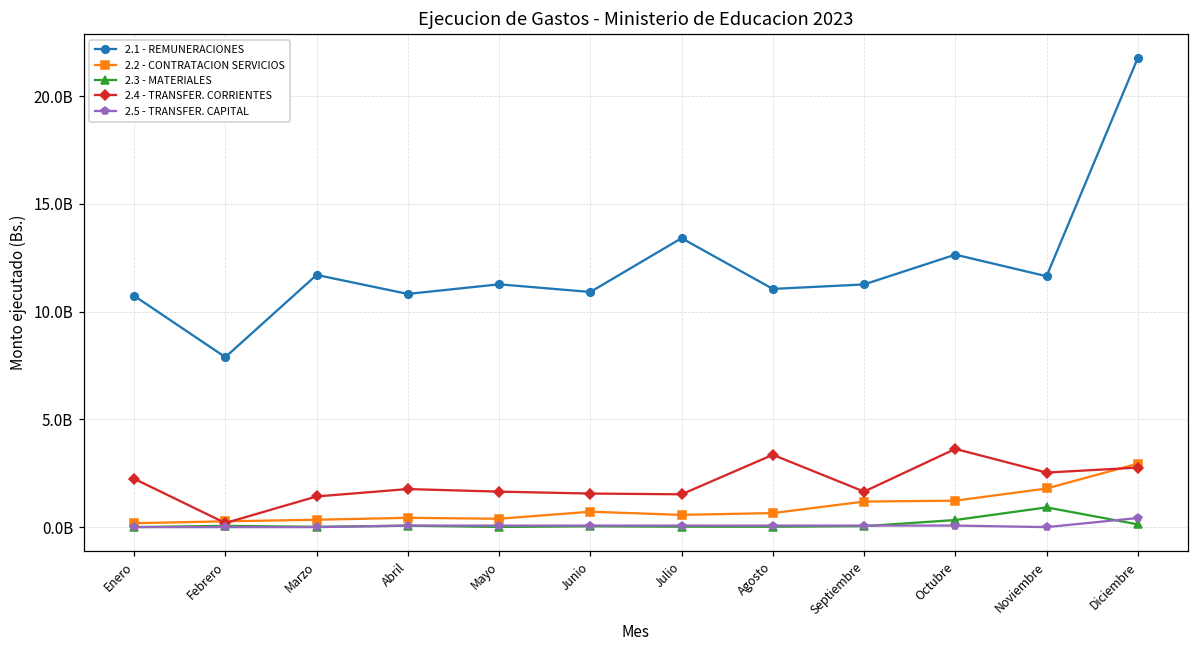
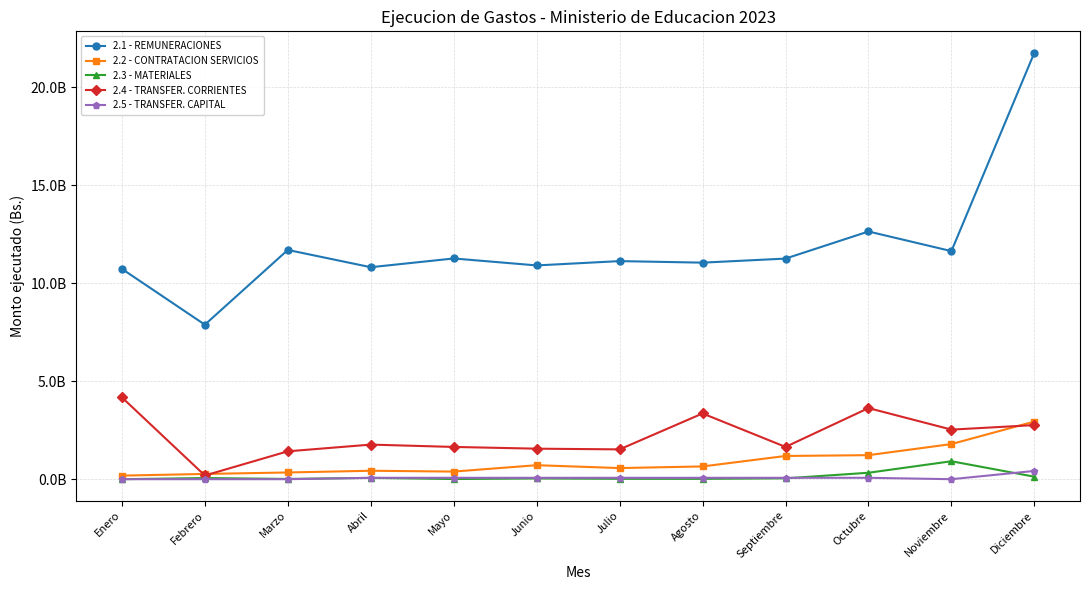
2.4 - TRANSFER. CORRIENTES, Enero: 2200000000 -> 4200000000
2.1 - REMUNERACIONES, Julio: 13400000000 -> 11100000000
